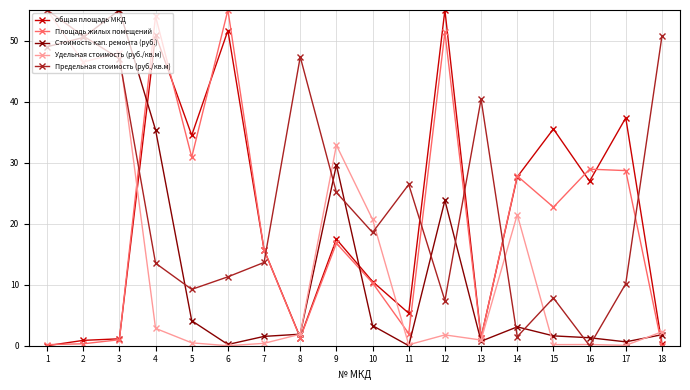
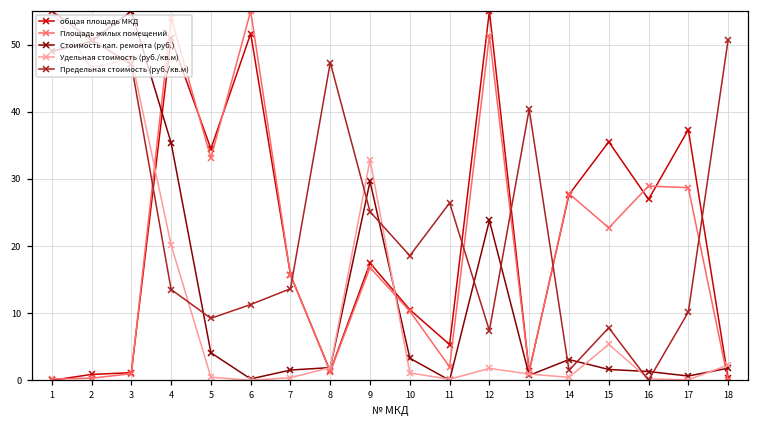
Удельная стоимость (руб./кв.м), 4: 3 -> 20
Площадь жилых помещений, 5: 31 -> 33
Удельная стоимость (руб./кв.м), 10: 21 -> 1
Удельная стоимость (руб./кв.м), 14: 21 -> 0
Удельная стоимость (руб./кв.м), 15: 0 -> 5
